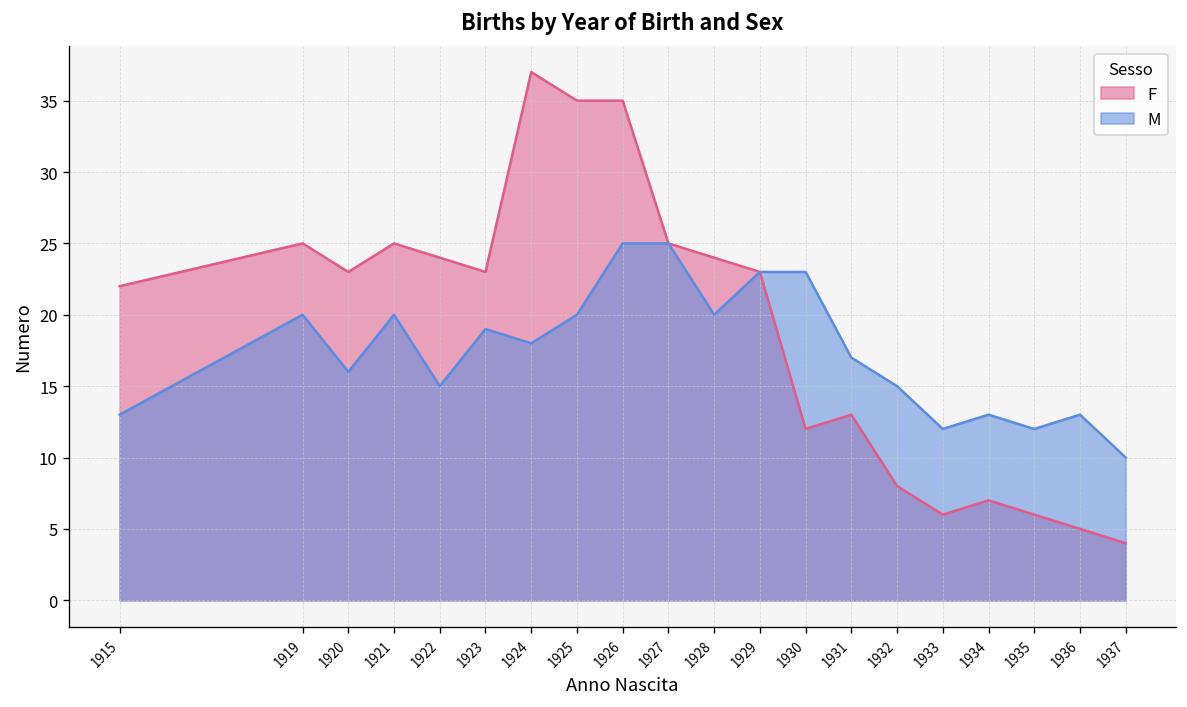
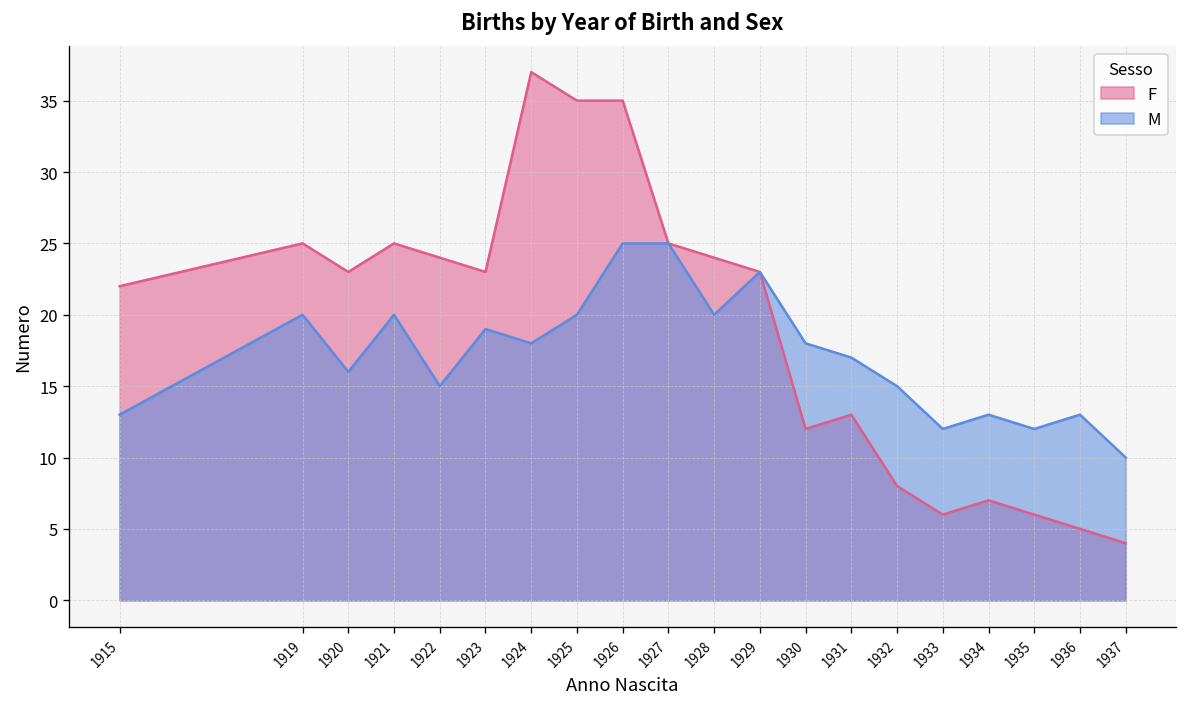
M, 1930: 23 -> 18
